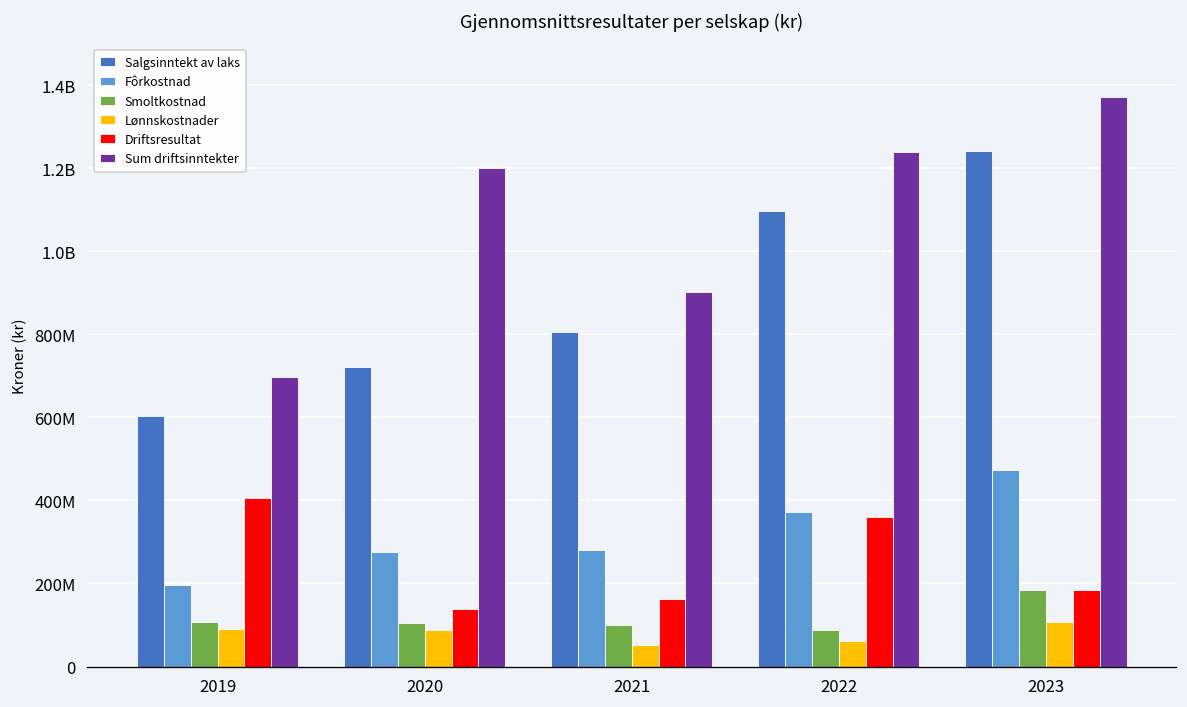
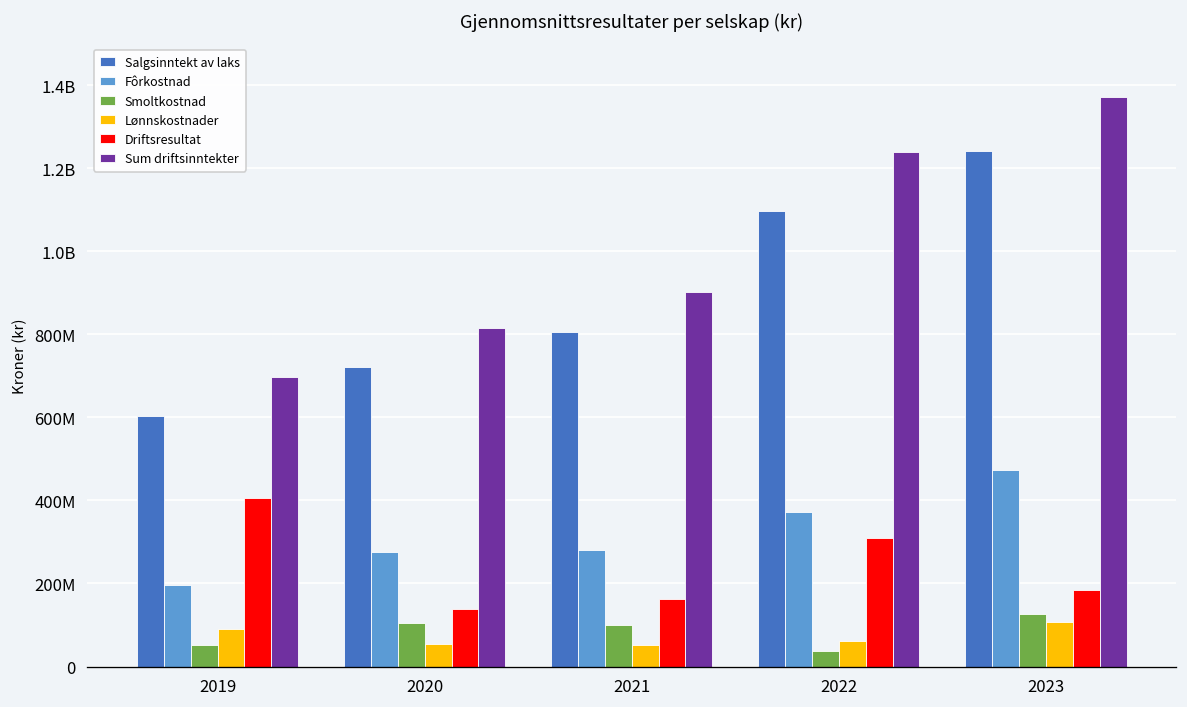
Smoltkostnad, 2019: 110000000 -> 50000000
Lønnskostnader, 2020: 90000000 -> 50000000
Sum driftsinntekter, 2020: 1200000000 -> 820000000
Smoltkostnad, 2022: 90000000 -> 40000000
Driftsresultat, 2022: 360000000 -> 310000000
Smoltkostnad, 2023: 180000000 -> 130000000
